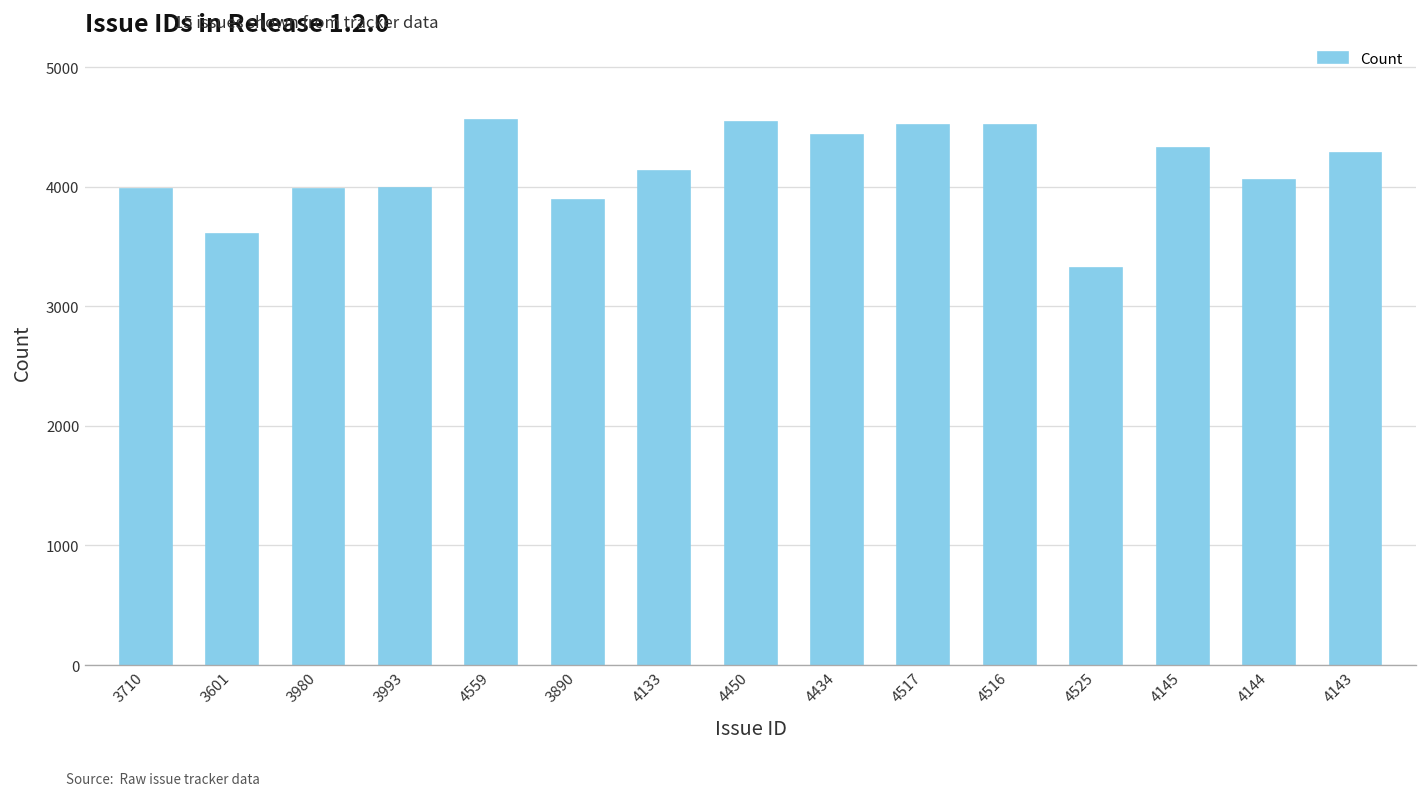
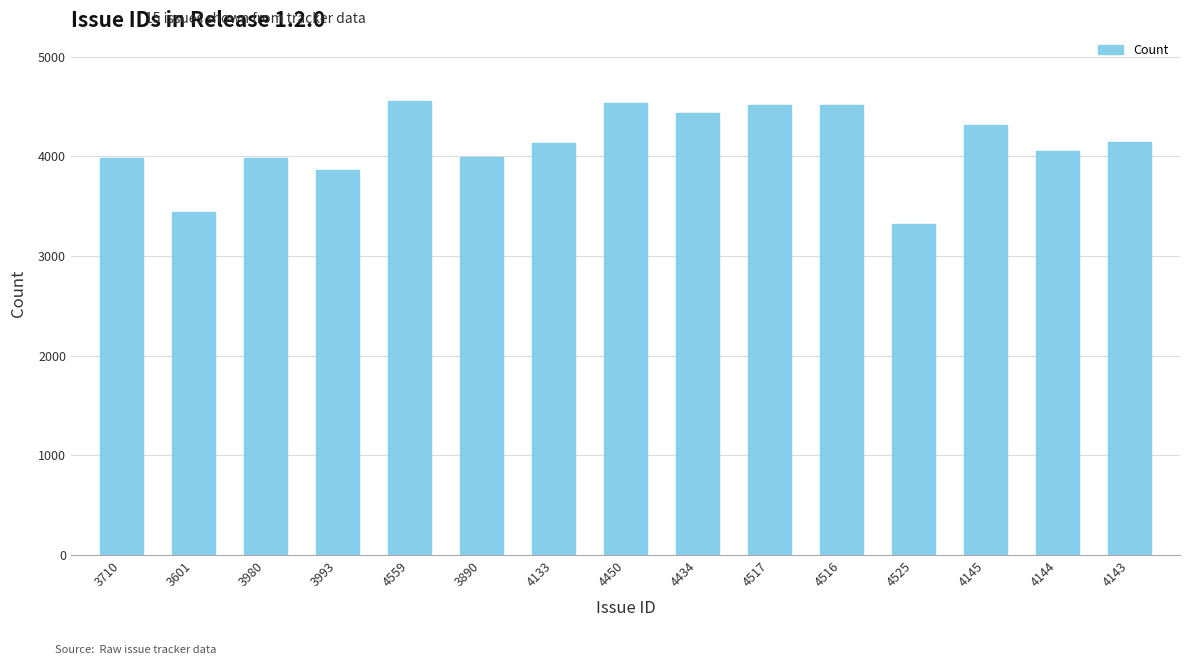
3601: 3600 -> 3400
3993: 4000 -> 3900
3890: 3900 -> 4000
4143: 4300 -> 4100
